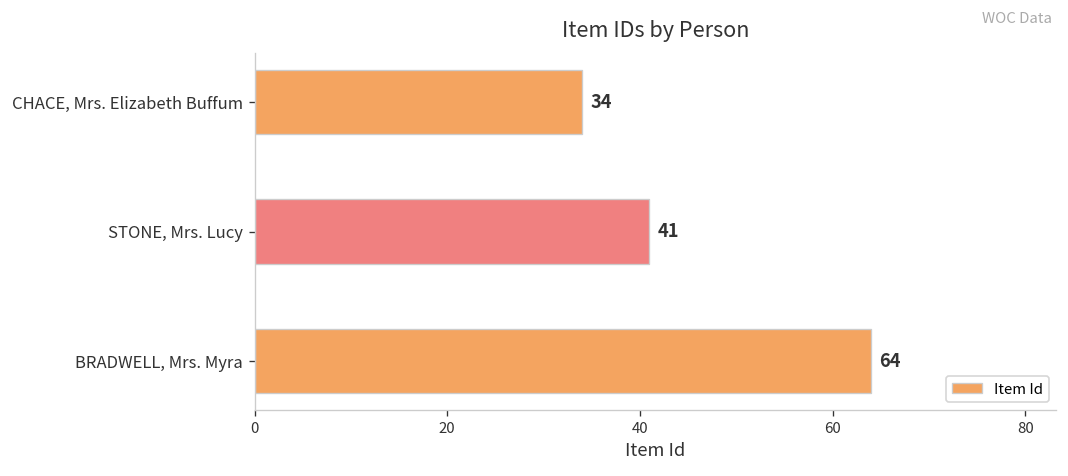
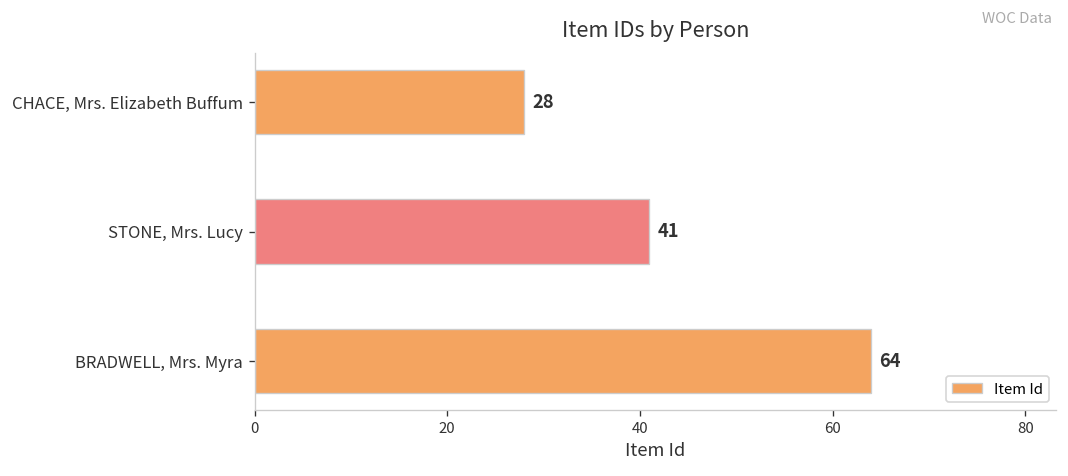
CHACE, Mrs. Elizabeth Buffum: 34 -> 28
